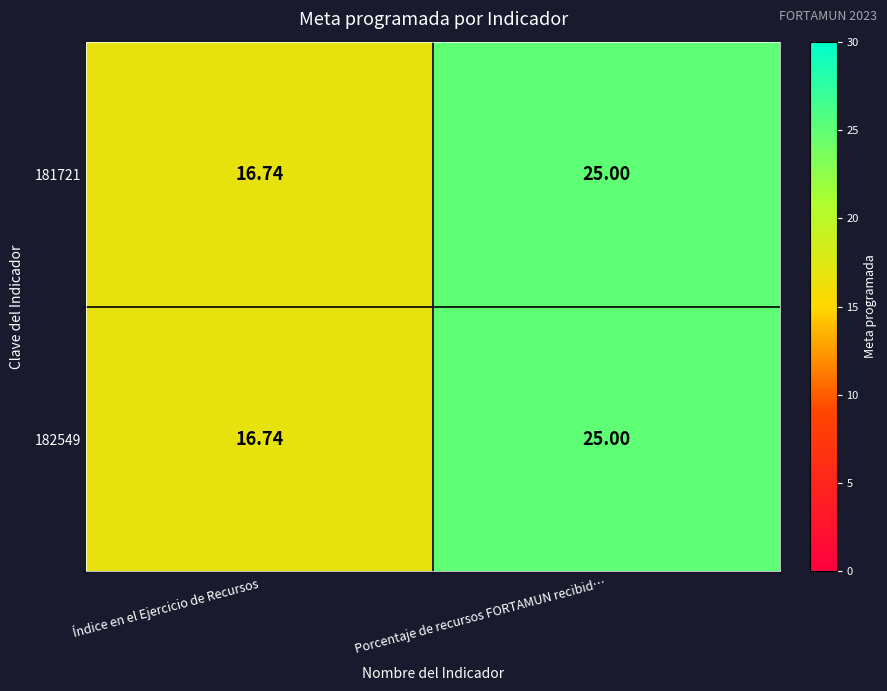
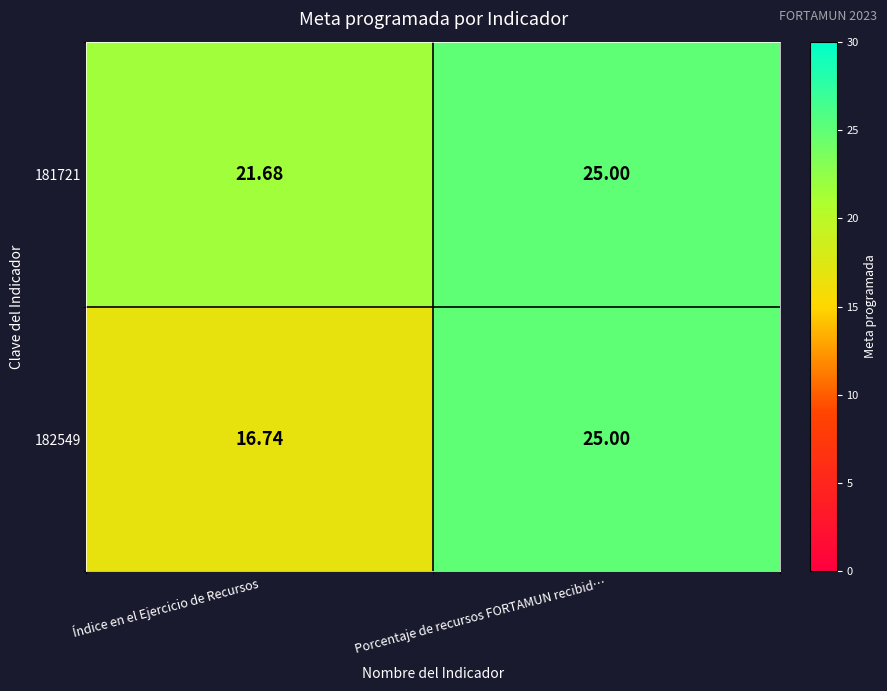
181721, Índice en el Ejercicio de Recursos: 16.74 -> 21.68
